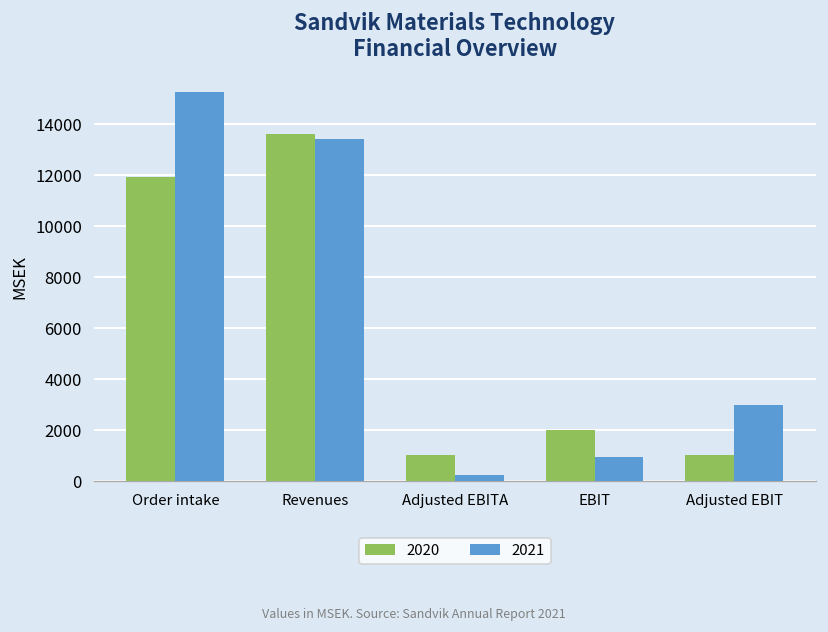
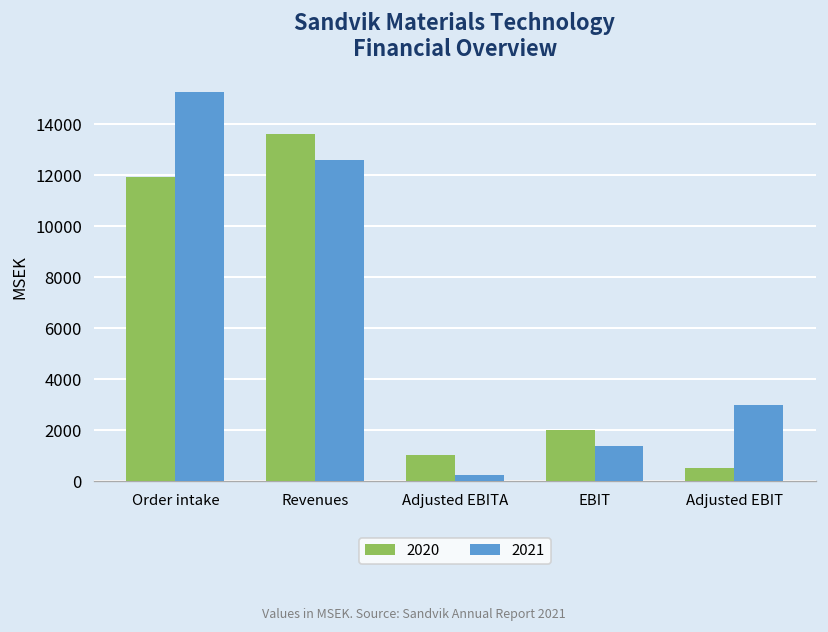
2021, Revenues: 13400 -> 12600
2021, EBIT: 1000 -> 1400
2020, Adjusted EBIT: 1000 -> 500
